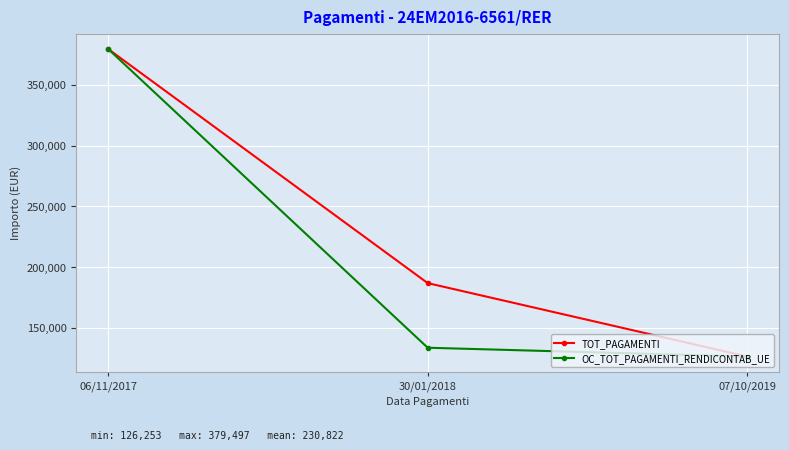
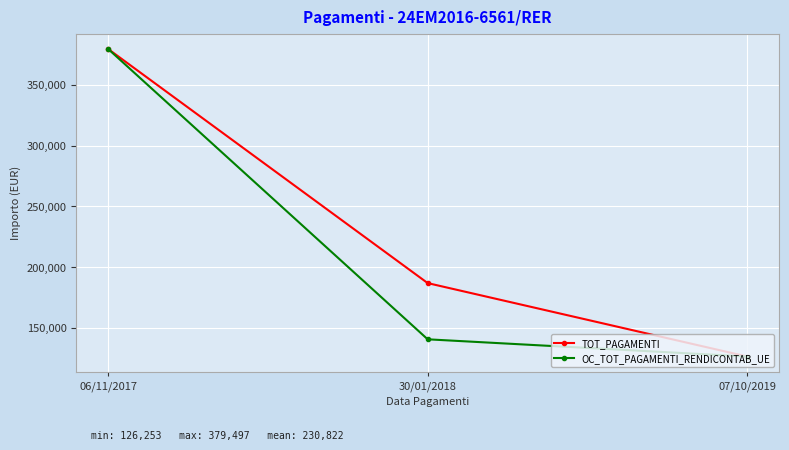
OC_TOT_PAGAMENTI_RENDICONTAB_UE, 30/01/2018: 134,000 -> 140,000
